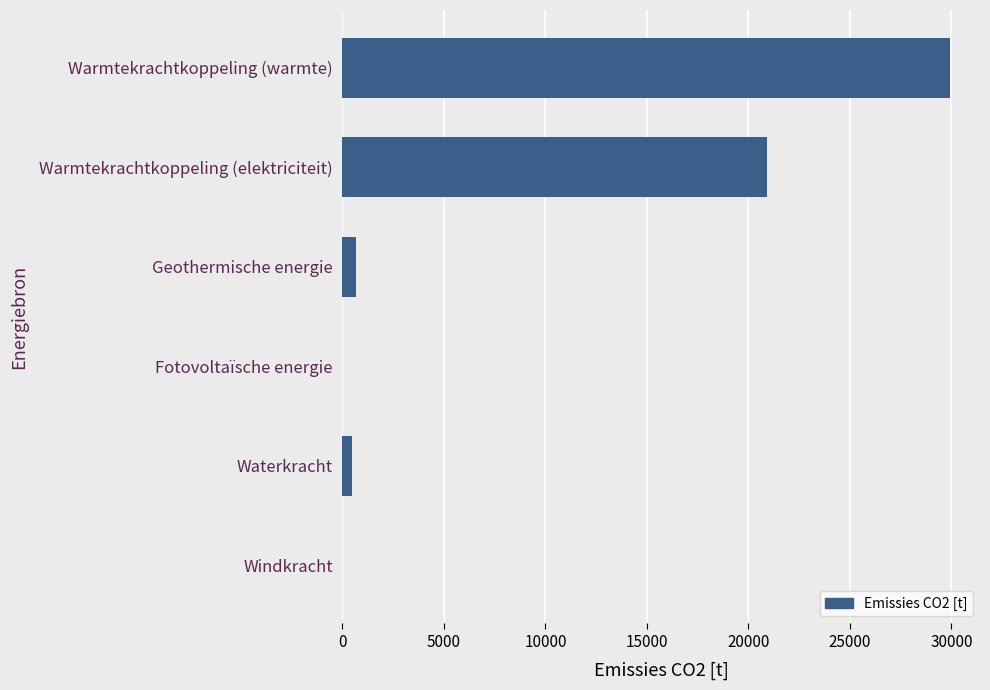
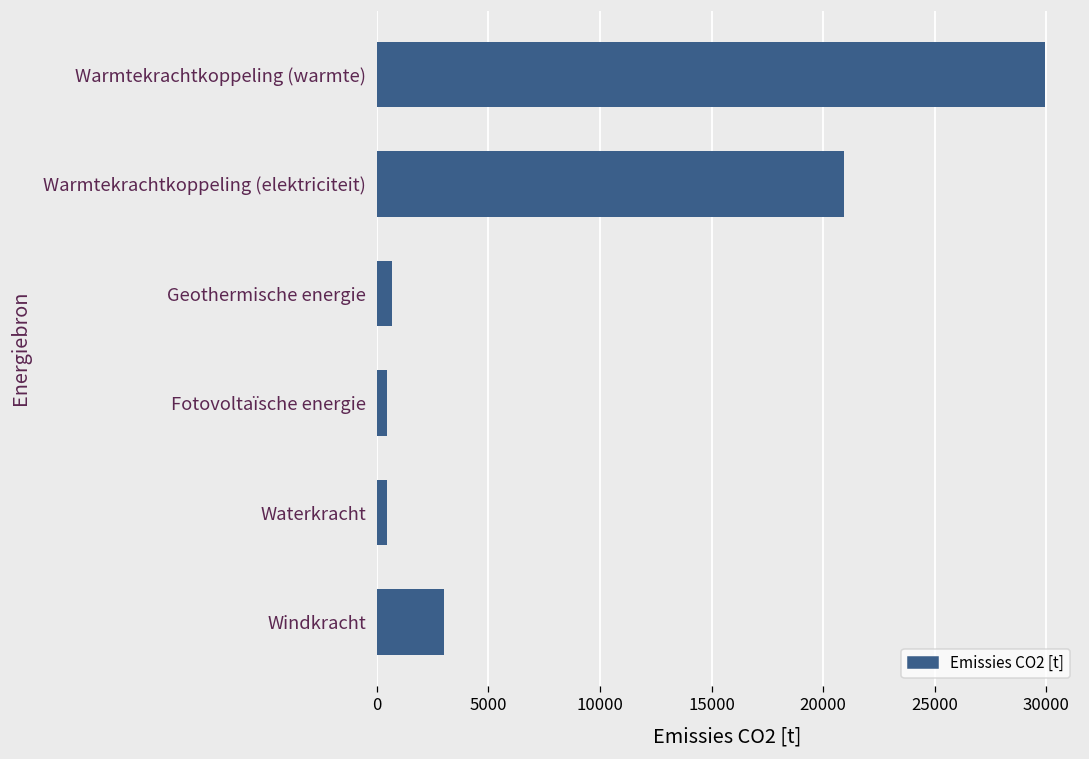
Fotovoltaïsche energie: 0 -> 500
Windkracht: 0 -> 3000
